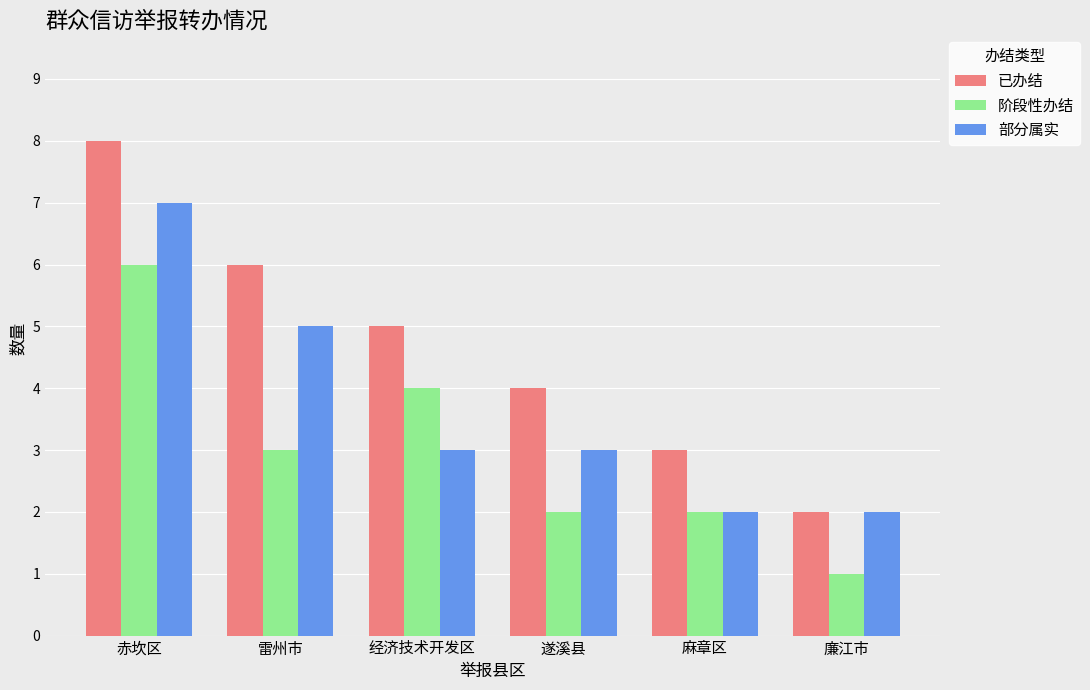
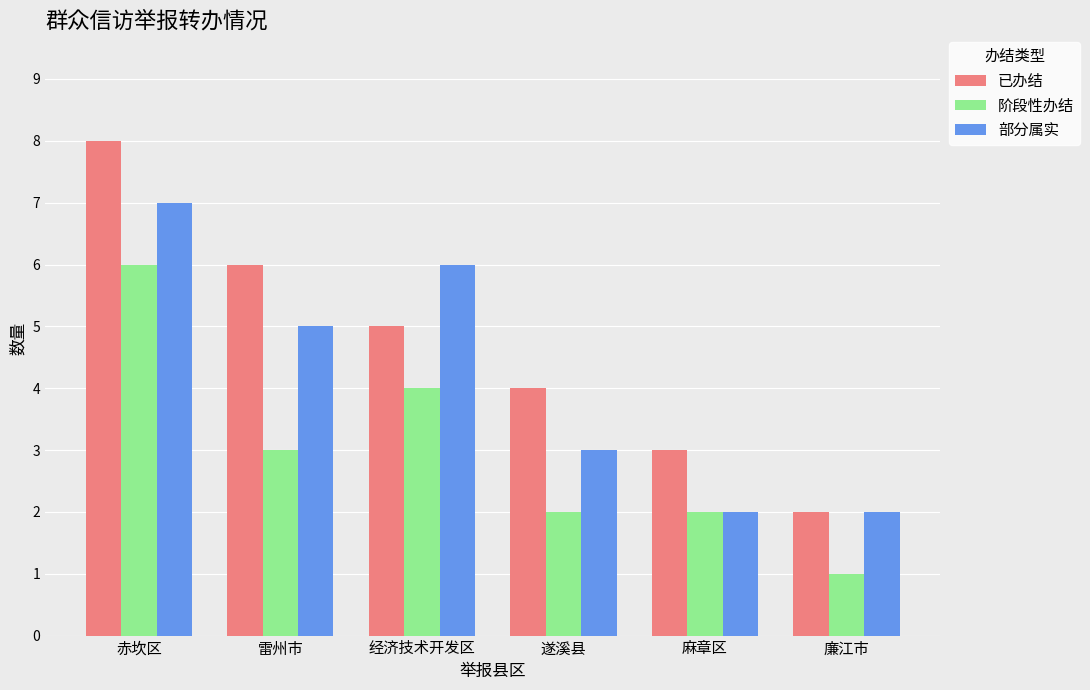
部分属实, 经济技术开发区: 3 -> 6
